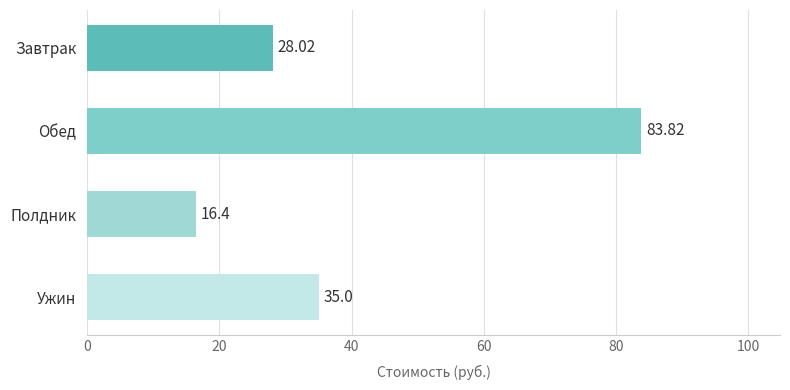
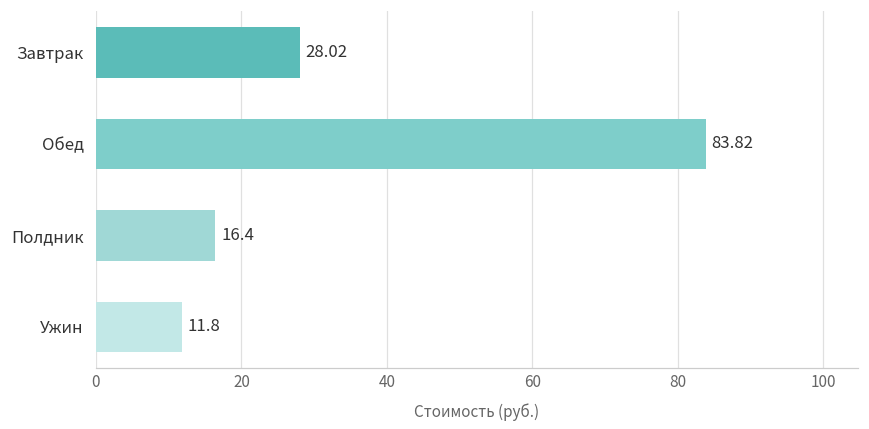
Ужин: 35.0 -> 11.8
